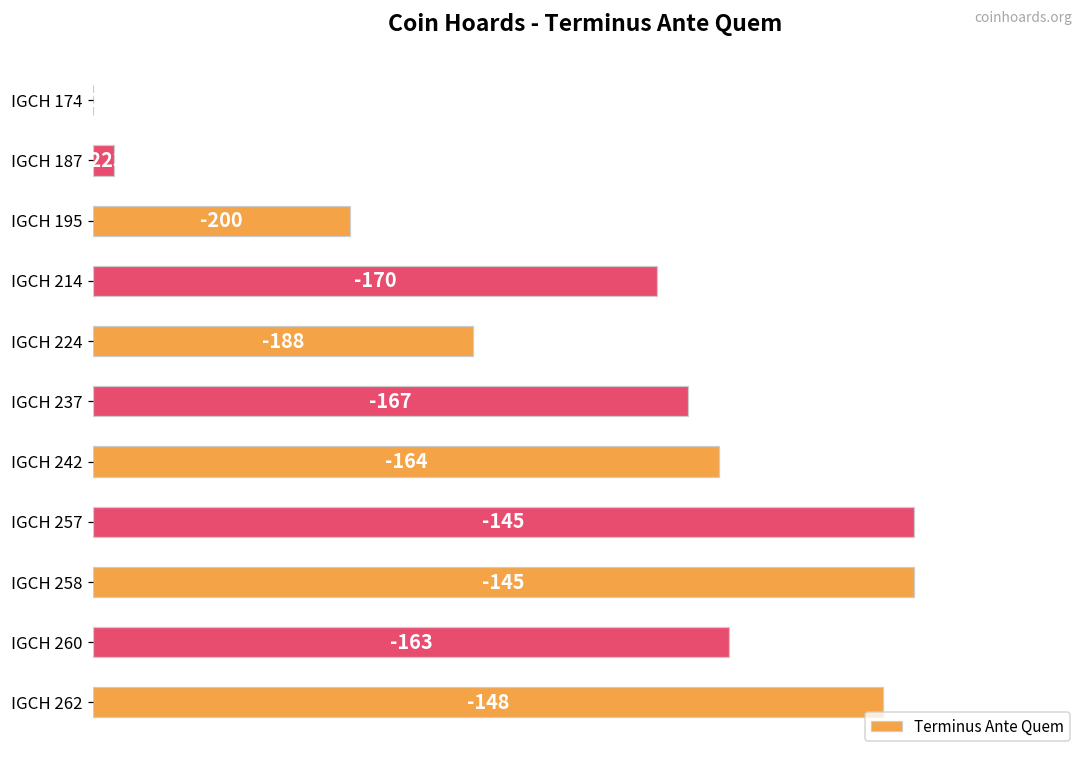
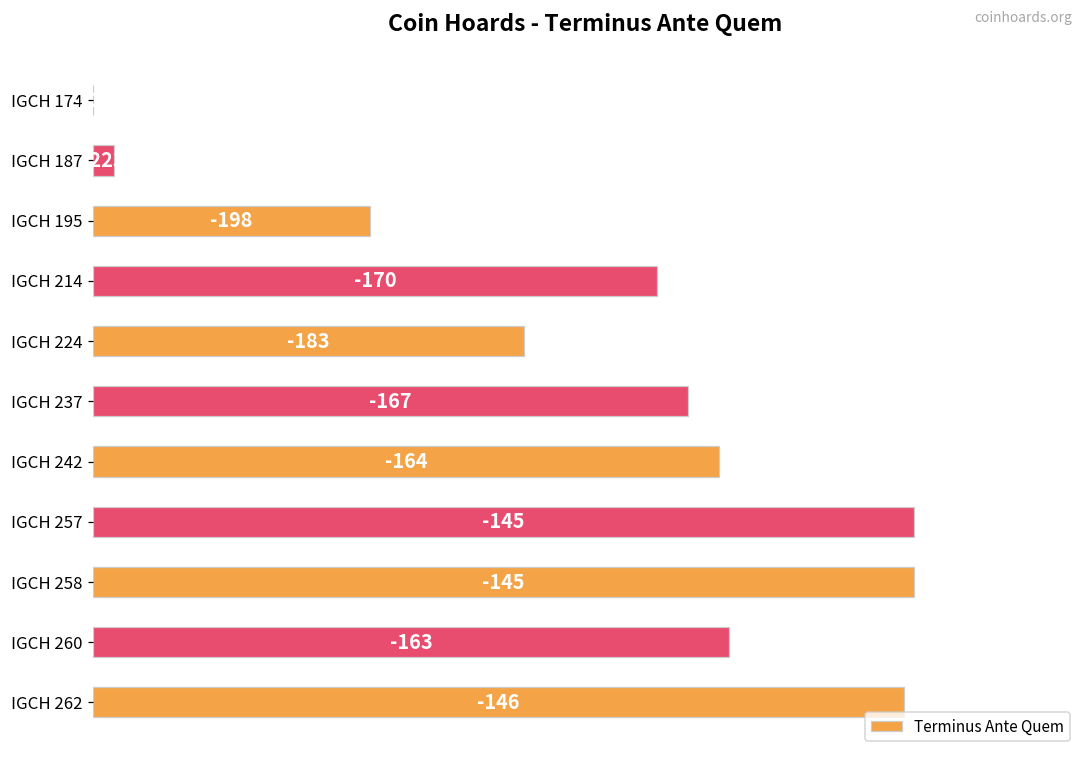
IGCH 195: -200 -> -198
IGCH 224: -188 -> -183
IGCH 262: -148 -> -146
